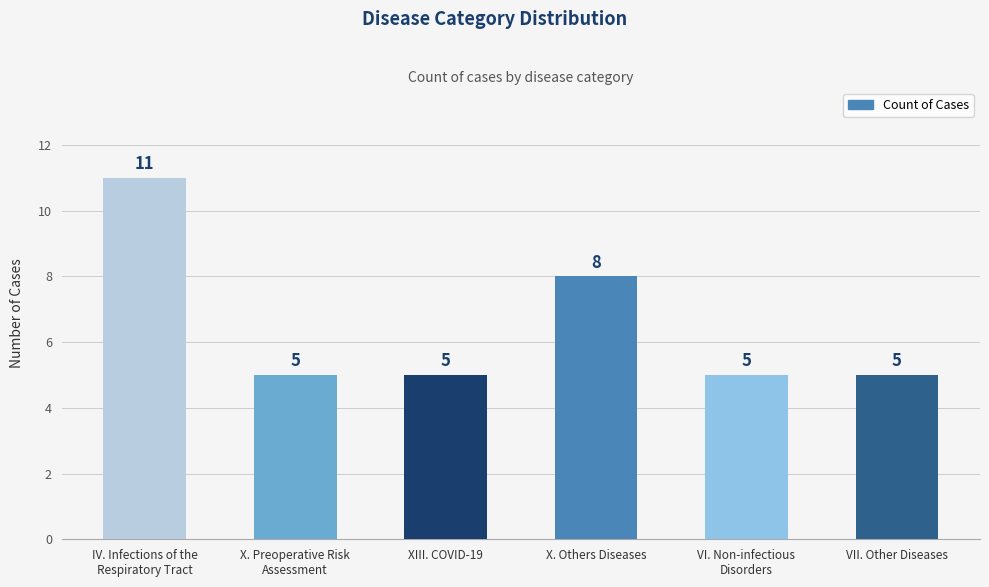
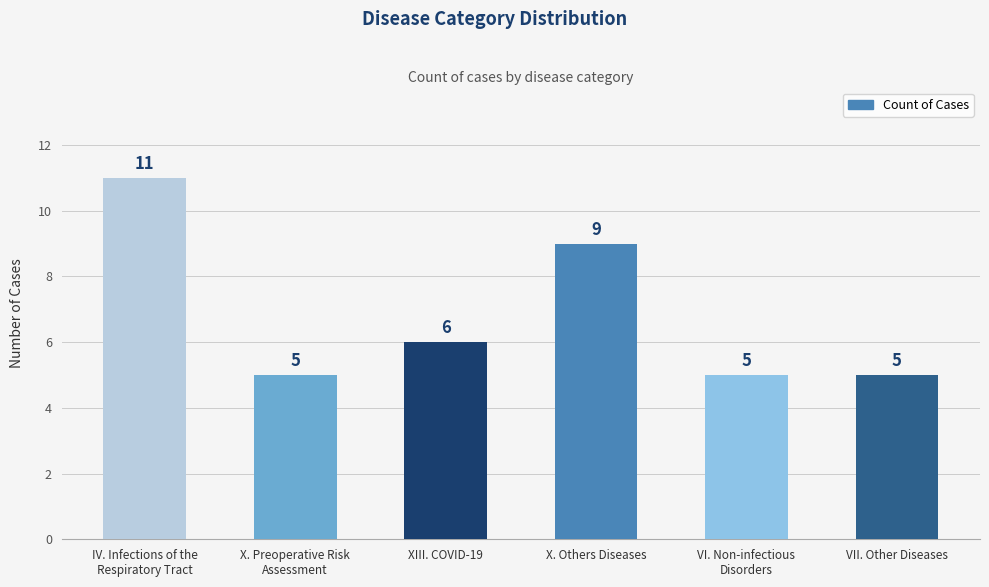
XIII. COVID-19: 5 -> 6
X. Others Diseases: 8 -> 9
